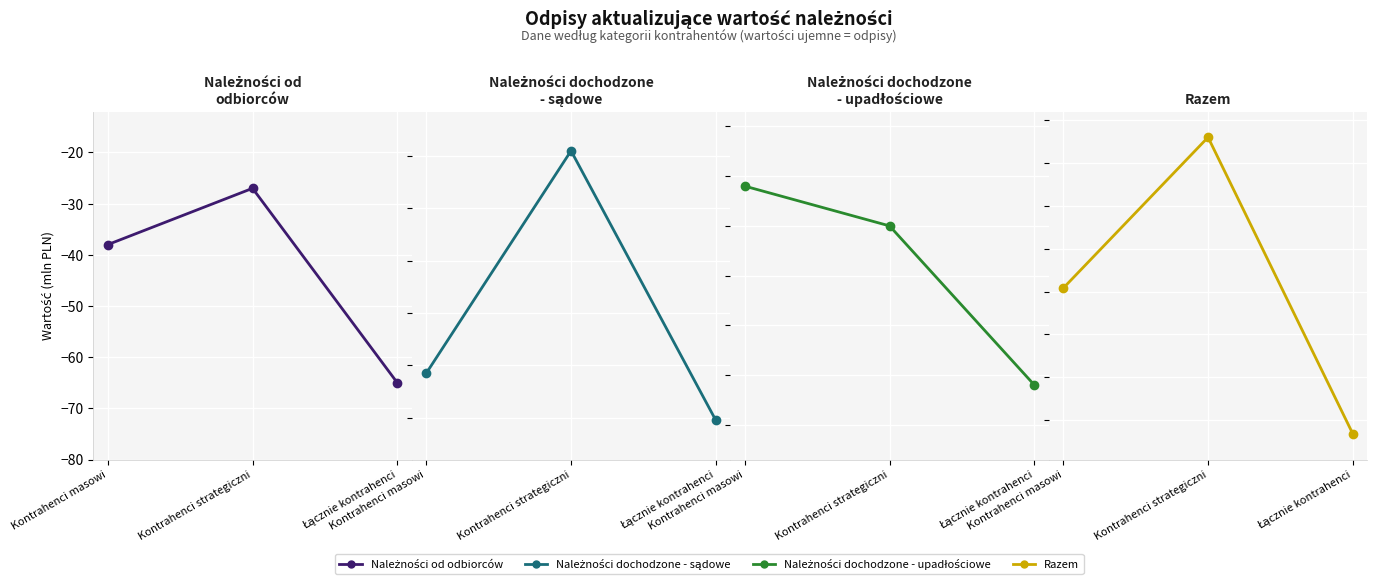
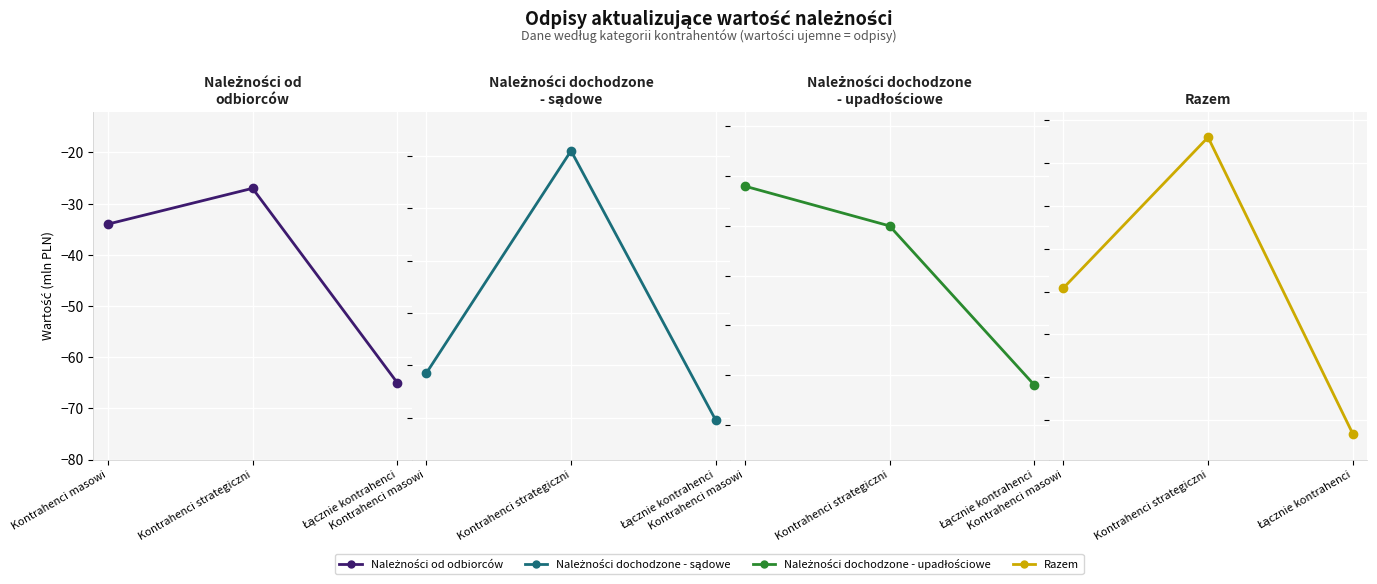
Należności od odbiorców, Kontrahenci masowi: -38 -> -34
